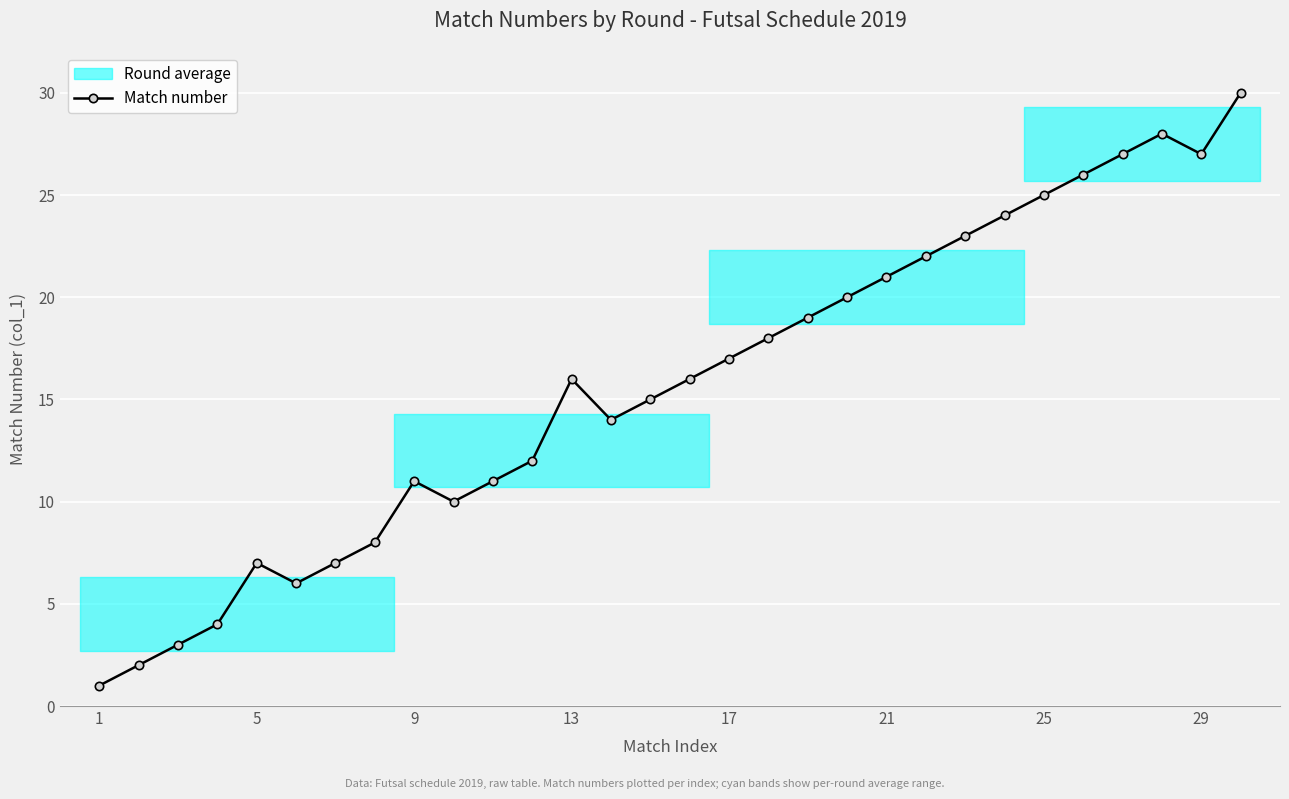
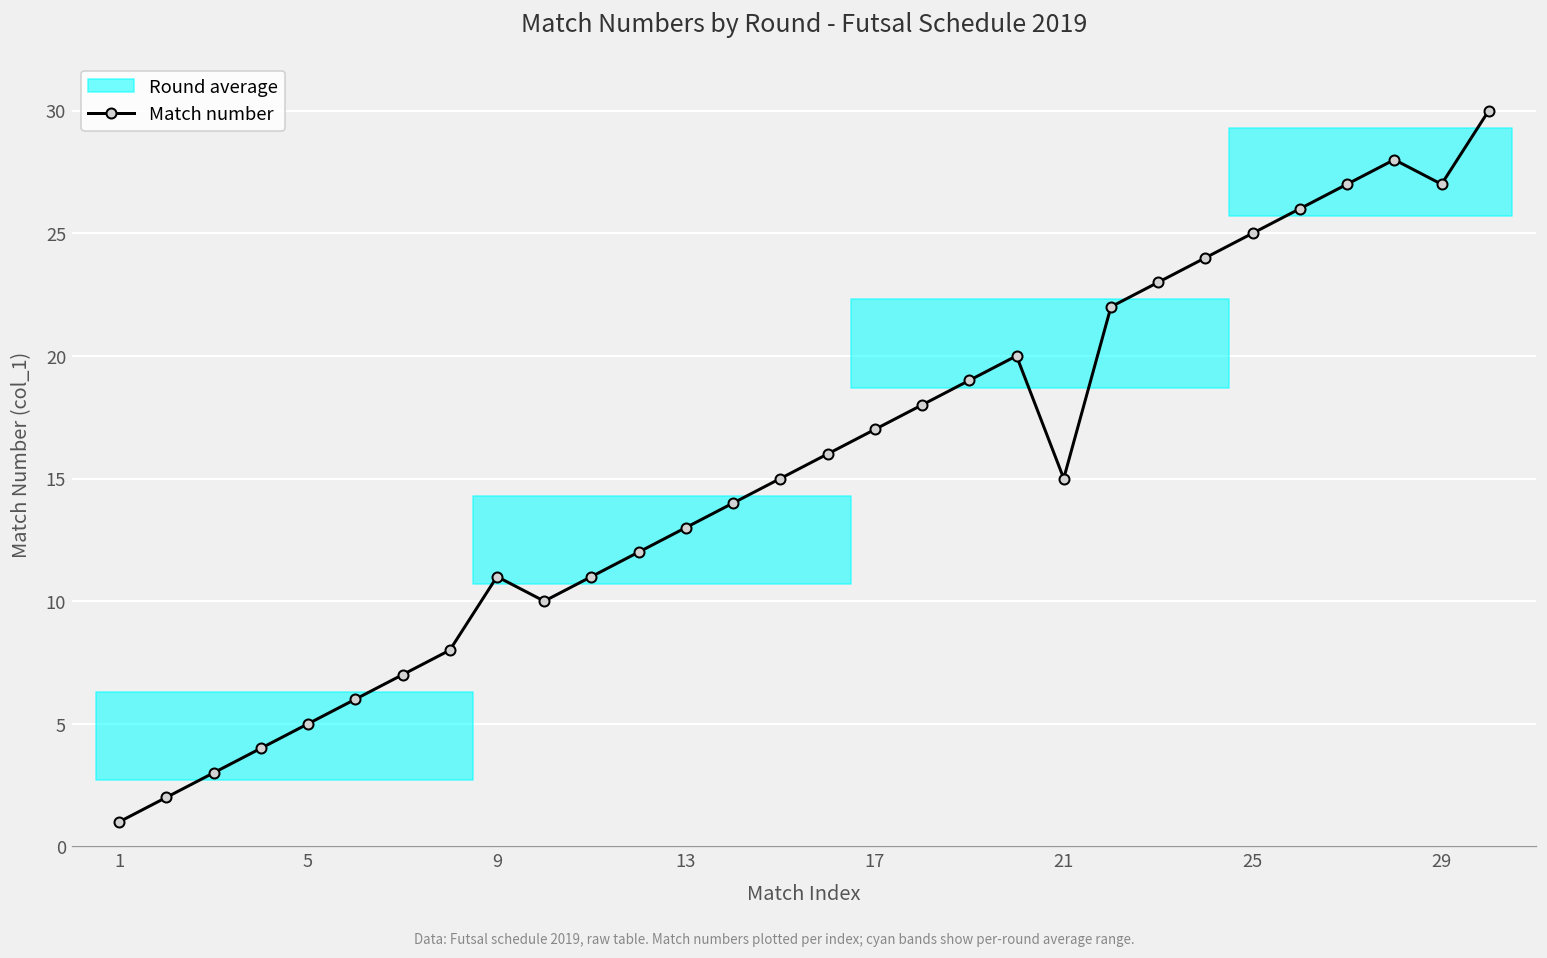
Match number, 5: 7 -> 5
Match number, 13: 16 -> 13
Match number, 21: 21 -> 15
